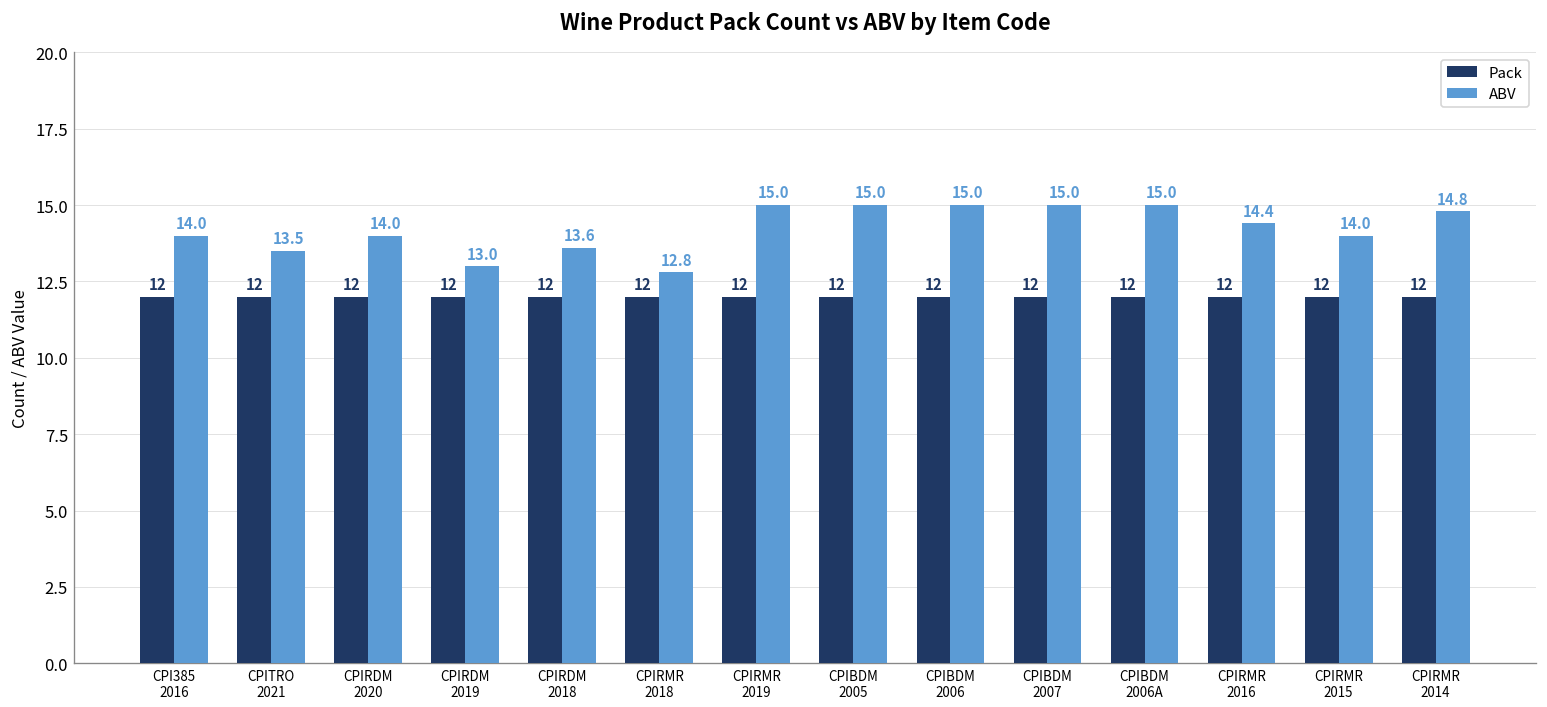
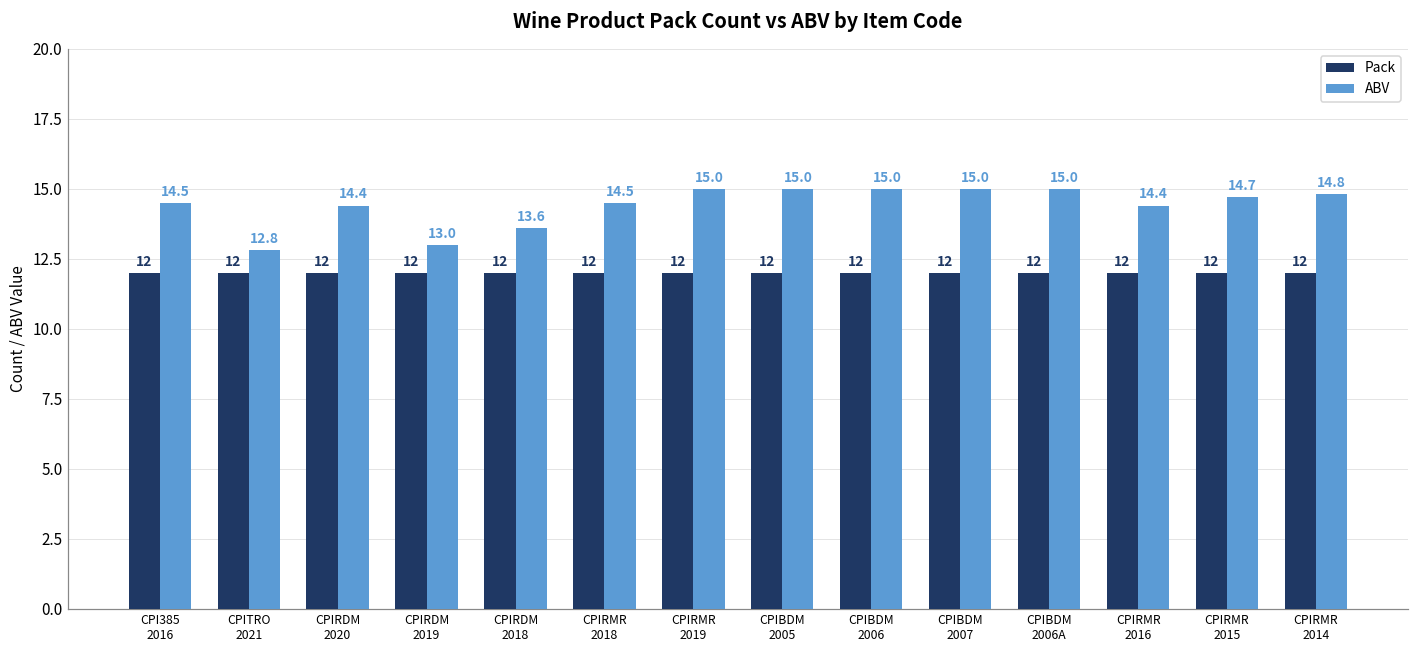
ABV, CPI385 2016: 14.0 -> 14.5
ABV, CPITRO 2021: 13.5 -> 12.8
ABV, CPIRDM 2020: 14.0 -> 14.4
ABV, CPIRMR 2018: 12.8 -> 14.5
ABV, CPIRMR 2015: 14.0 -> 14.7
